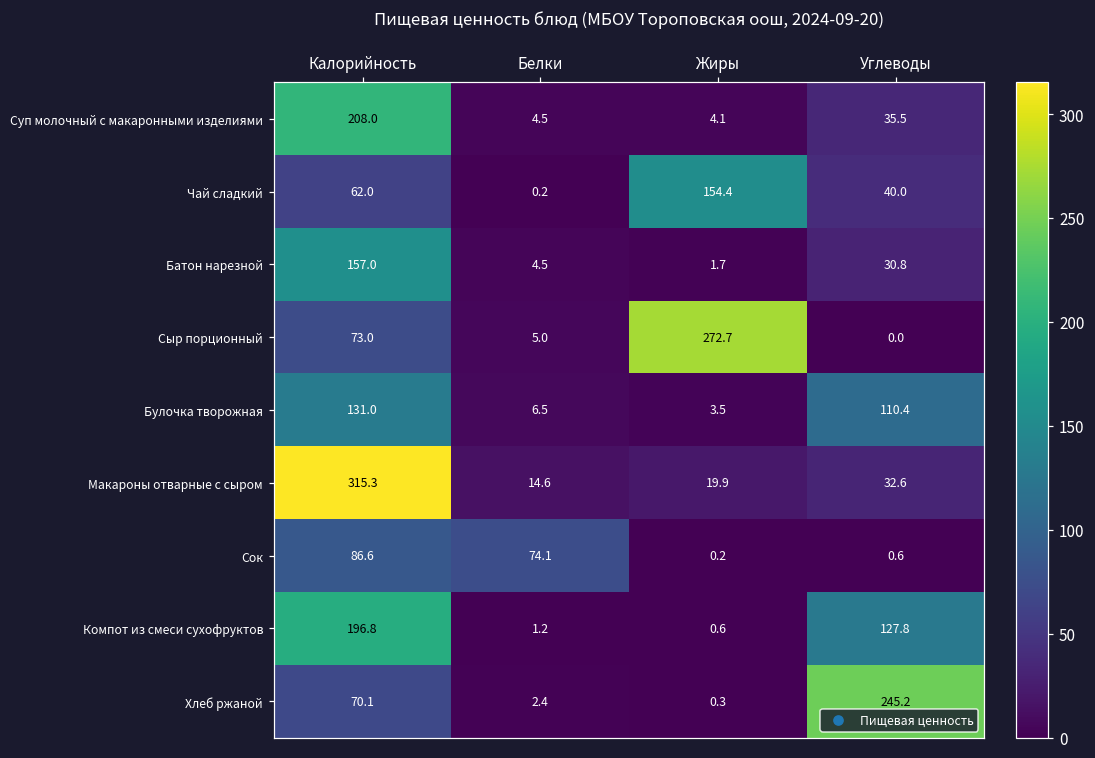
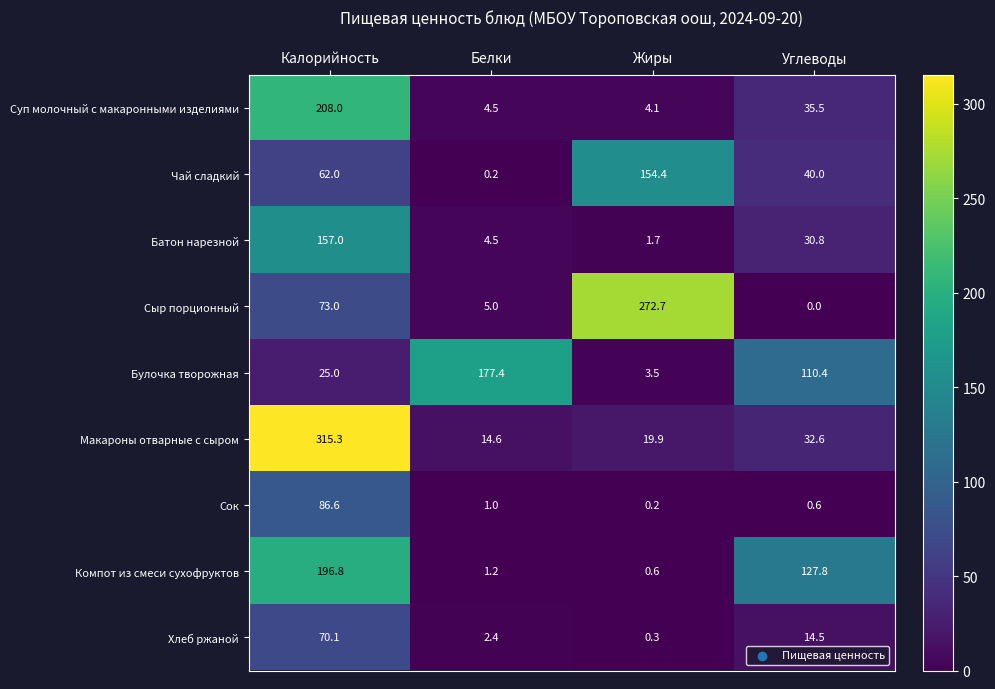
Булочка творожная, Калорийность: 131.0 -> 25.0
Булочка творожная, Белки: 6.5 -> 177.4
Сок, Белки: 74.1 -> 1.0
Хлеб ржаной, Углеводы: 245.2 -> 14.5
